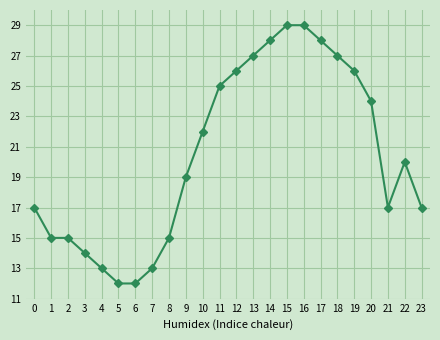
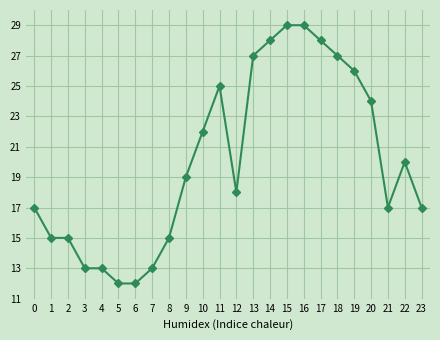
3: 14 -> 13
12: 26 -> 18
